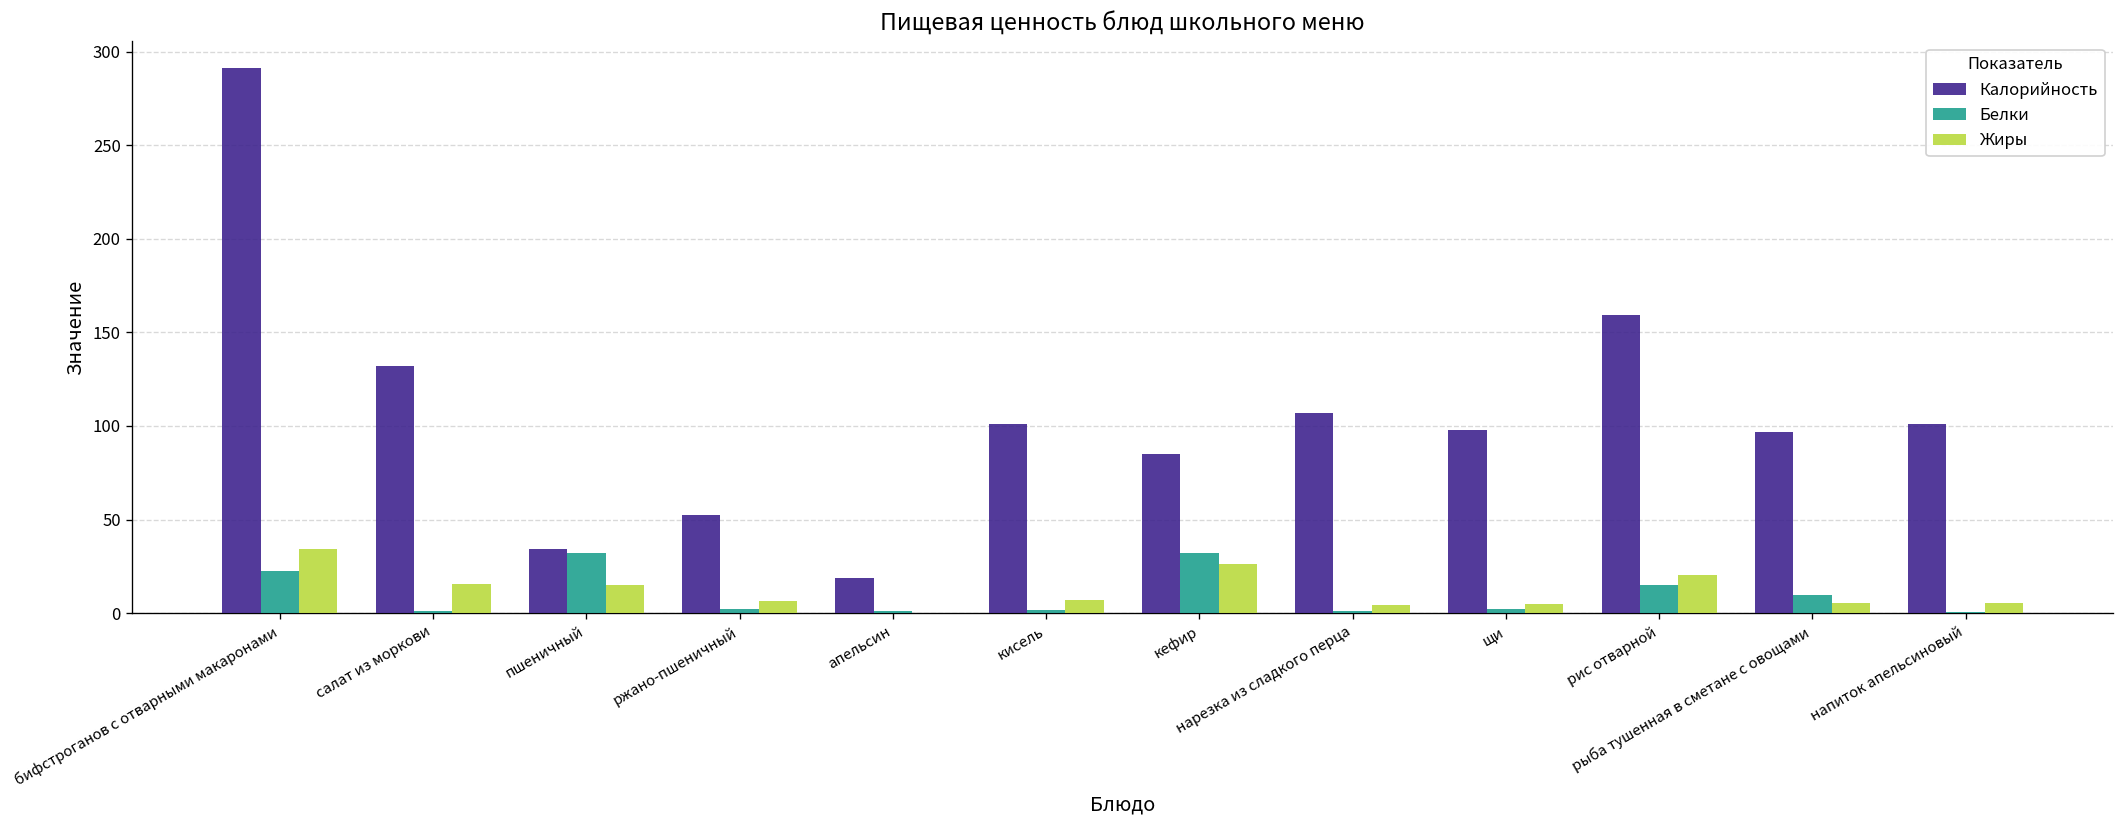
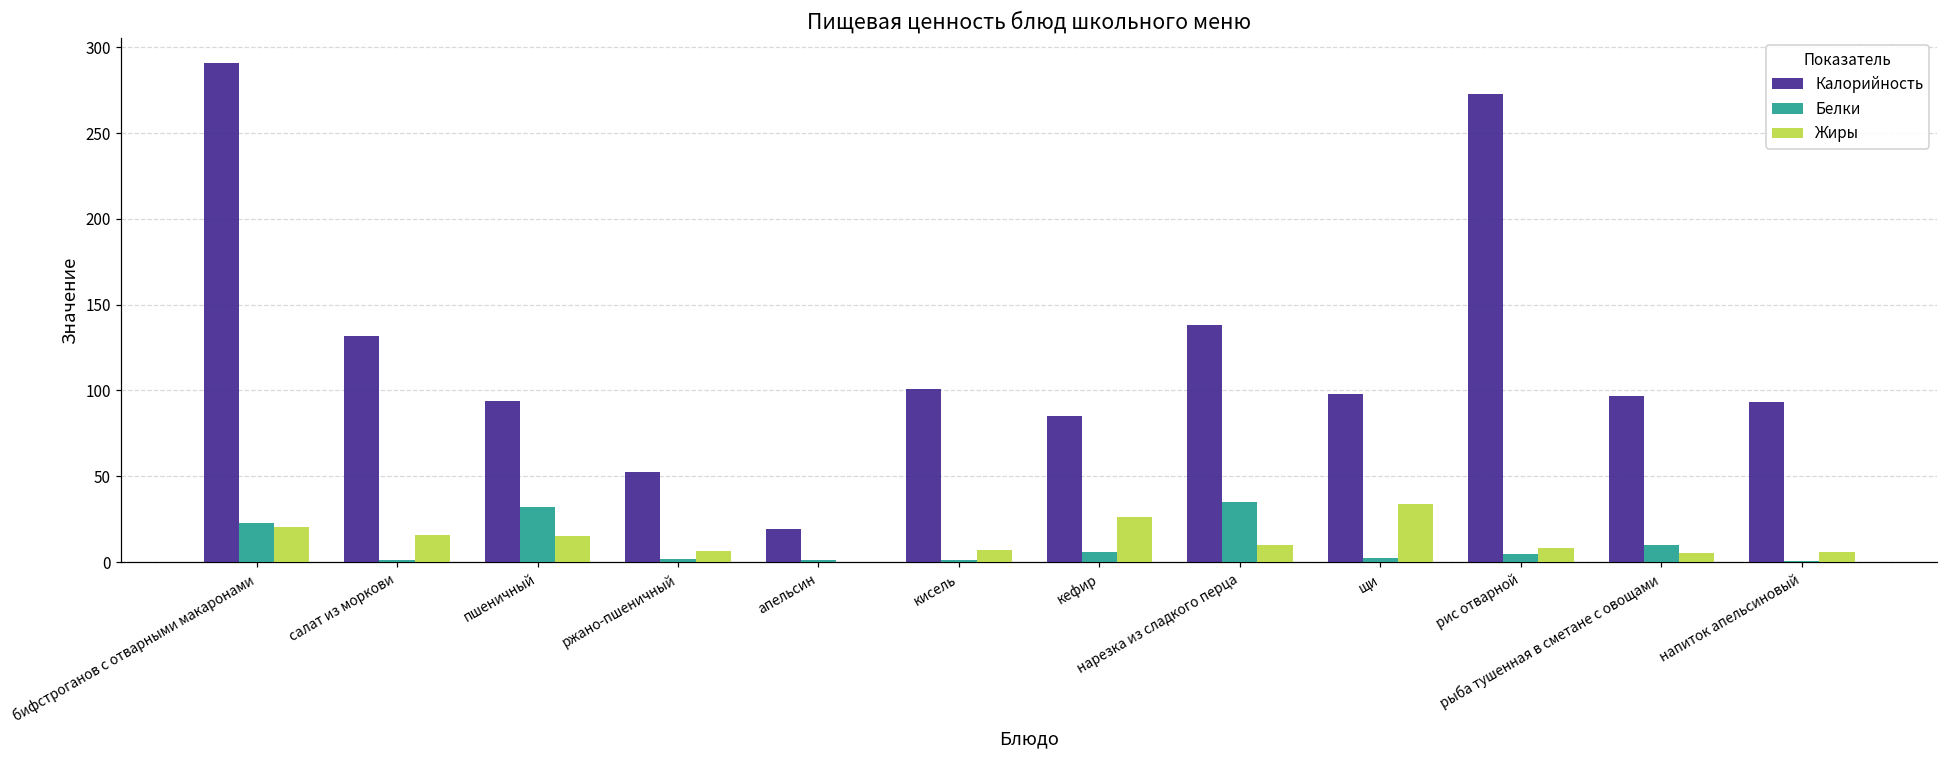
Жиры, бифстроганов с отварными макаронами: 34 -> 21
Калорийность, пшеничный: 34 -> 94
Белки, кефир: 32 -> 6
Калорийность, нарезка из сладкого перца: 107 -> 138
Белки, нарезка из сладкого перца: 1 -> 35
Жиры, нарезка из сладкого перца: 4 -> 10
Жиры, щи: 5 -> 34
Калорийность, рис отварной: 159 -> 273
Белки, рис отварной: 15 -> 5
Жиры, рис отварной: 20 -> 8
Калорийность, напиток апельсиновый: 101 -> 93
